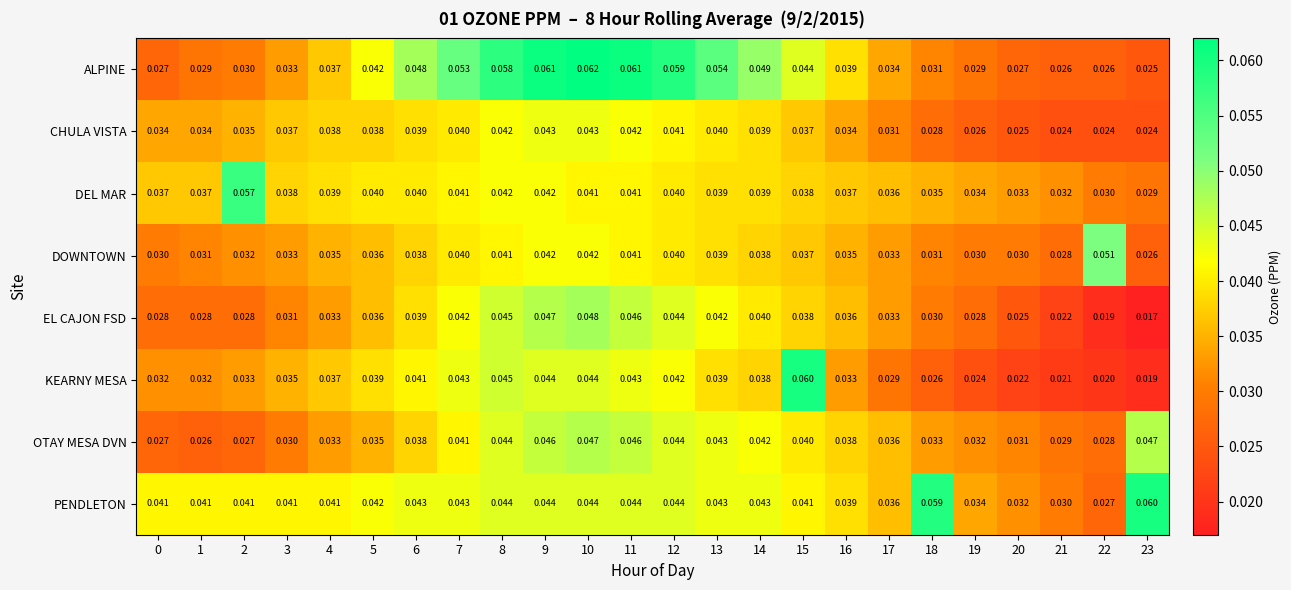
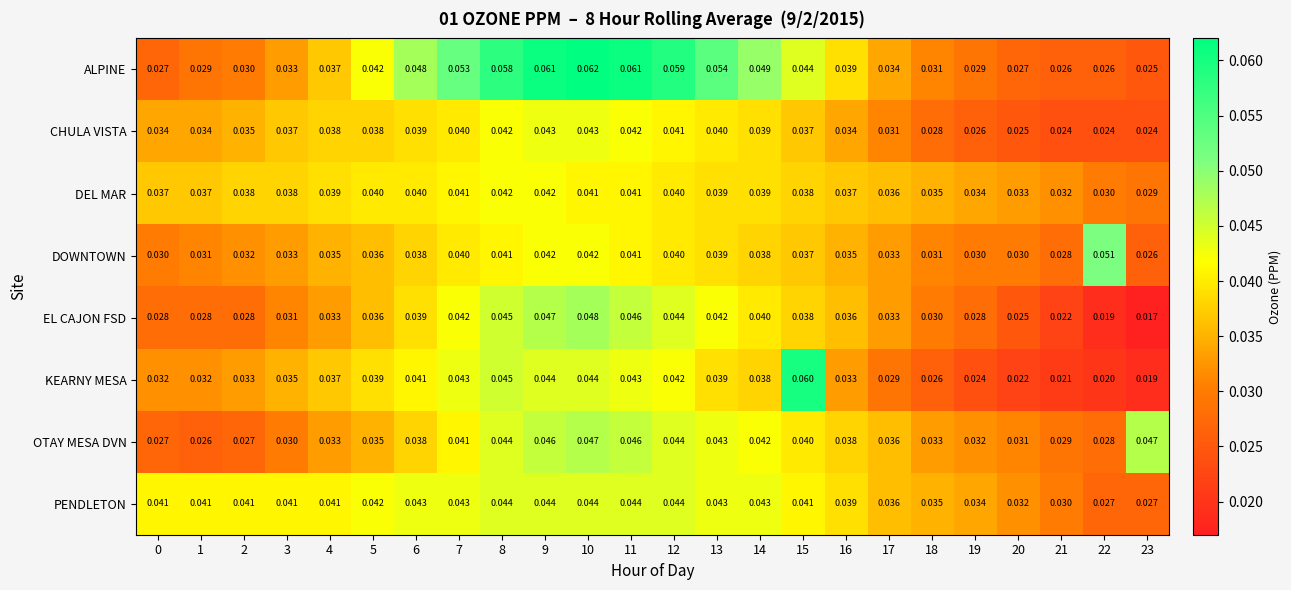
DEL MAR, 2: 0.057 -> 0.038
PENDLETON, 18: 0.059 -> 0.035
PENDLETON, 23: 0.060 -> 0.027
